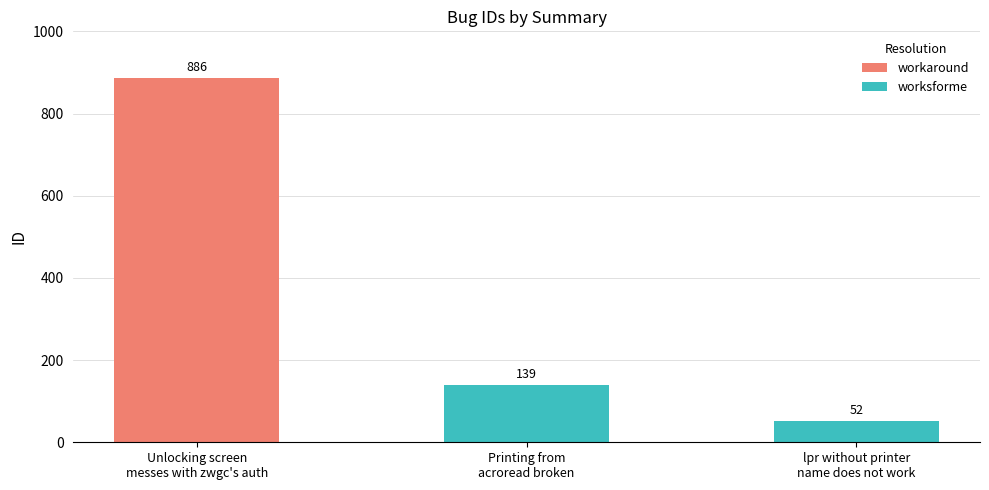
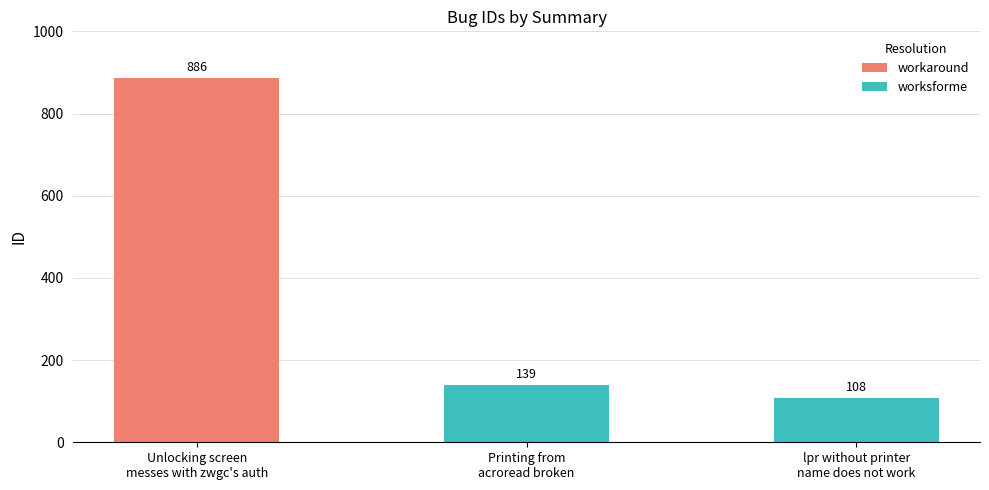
worksforme, lpr without printer name does not work: 52 -> 108
